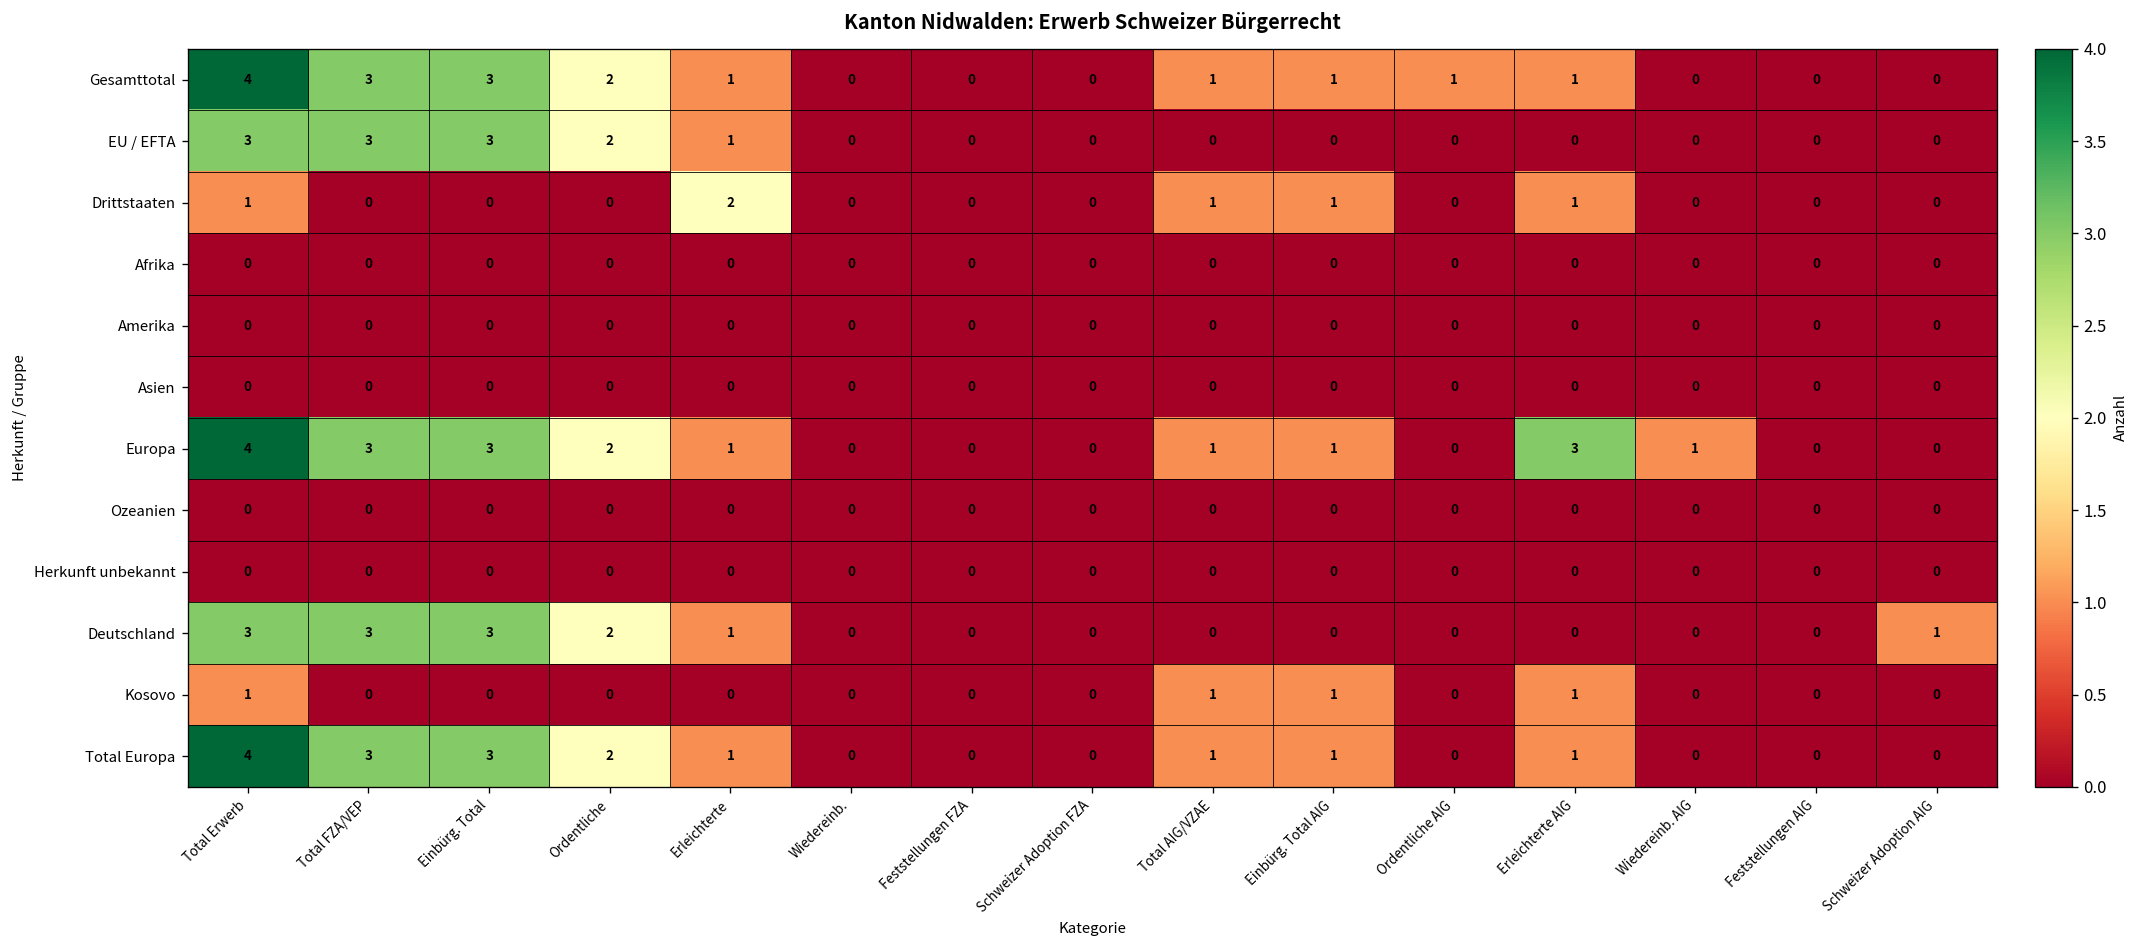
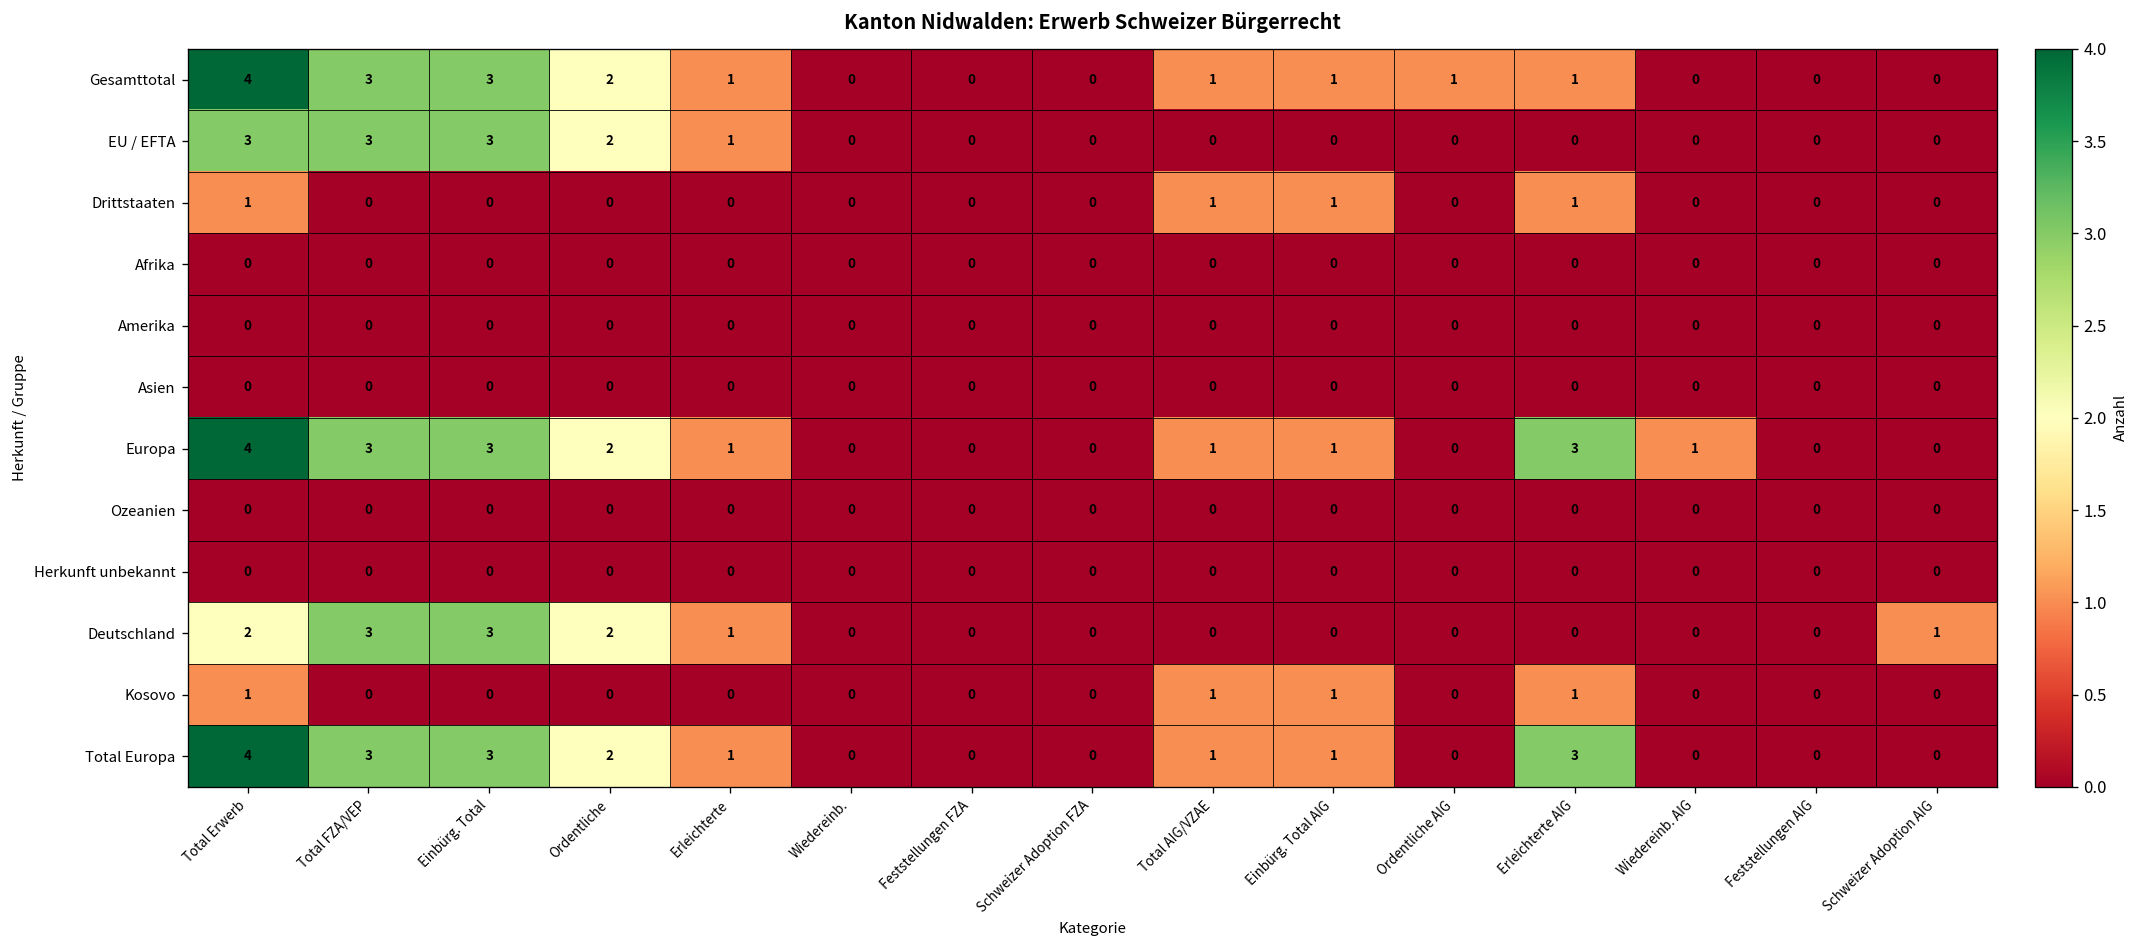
Drittstaaten, Erleichterte: 2 -> 0
Deutschland, Total Erwerb: 3 -> 2
Total Europa, Erleichterte AIG: 1 -> 3
